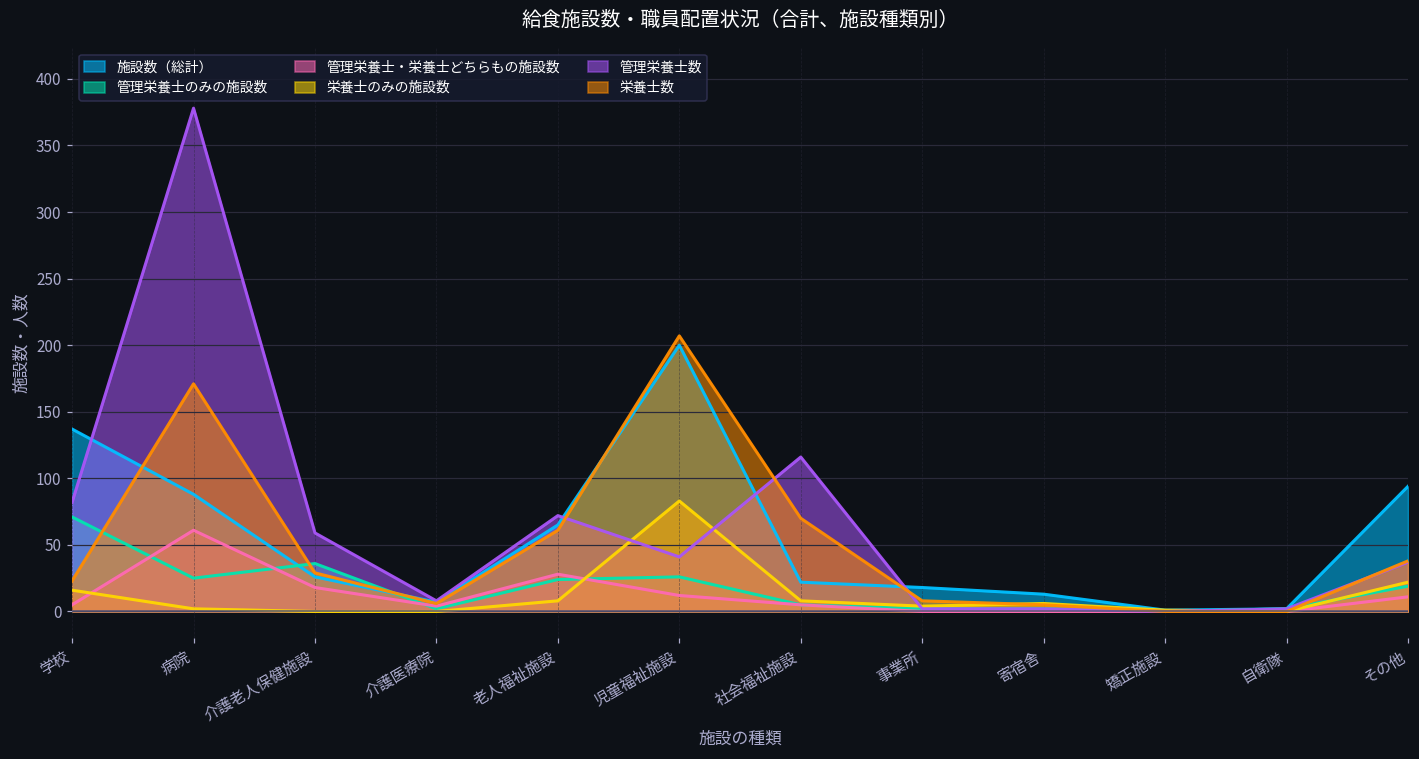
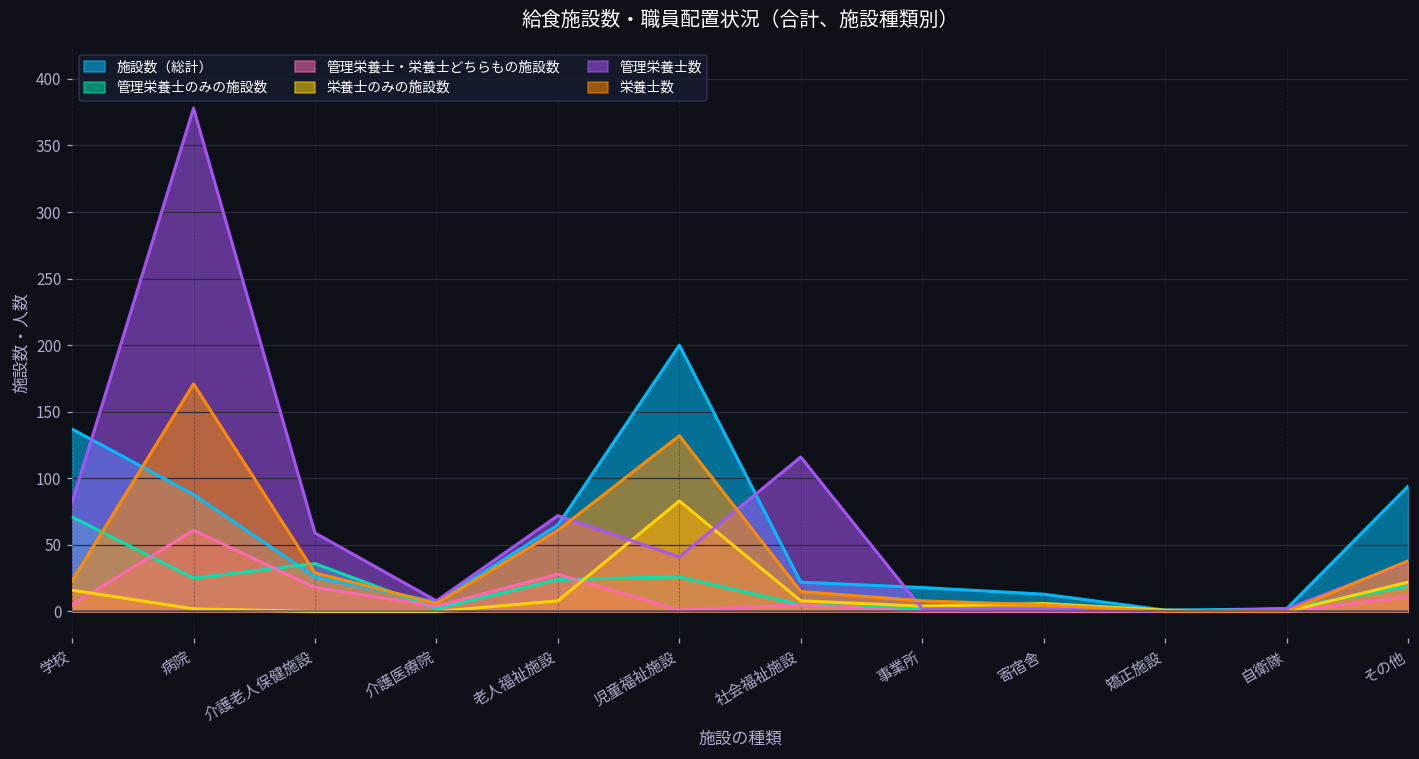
管理栄養士・栄養士どちらもの施設数, 児童福祉施設: 12 -> 1
栄養士数, 児童福祉施設: 207 -> 132
栄養士数, 社会福祉施設: 70 -> 15
